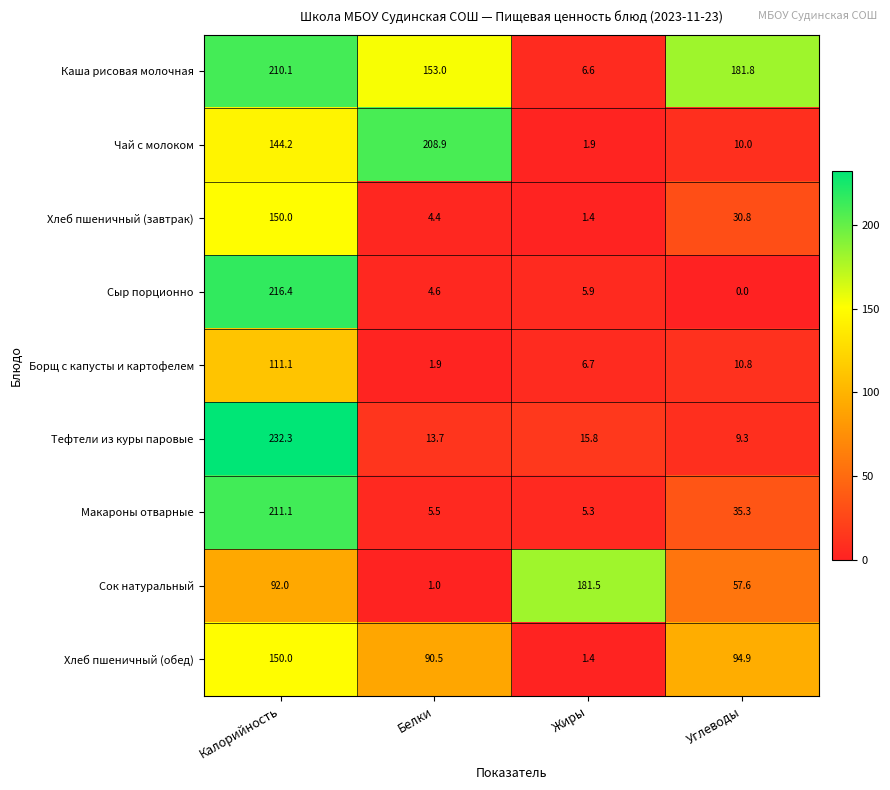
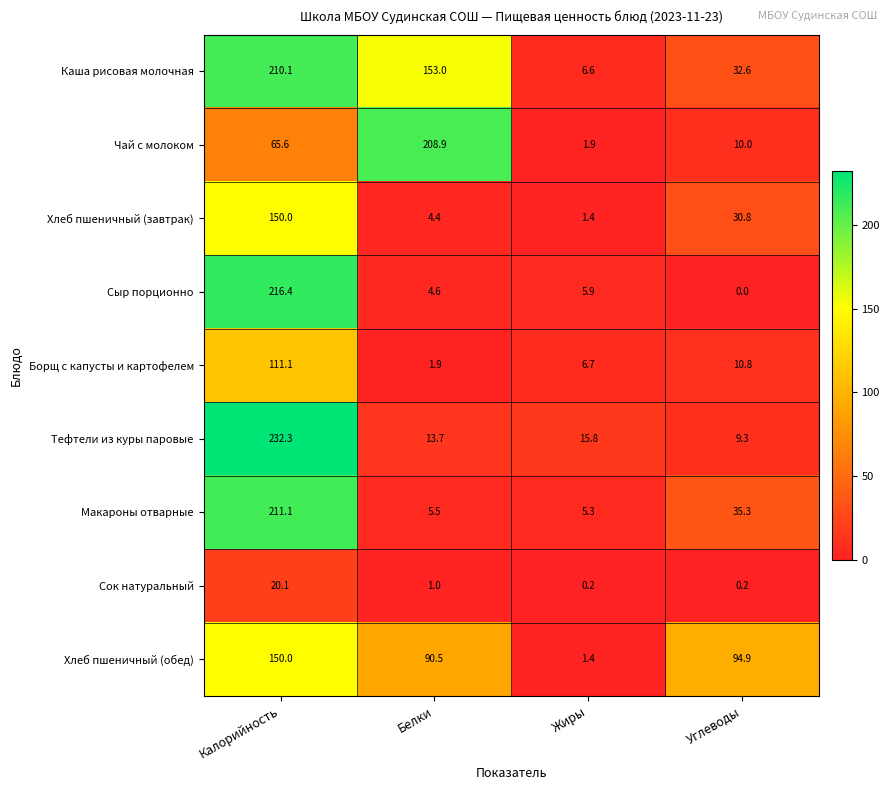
Каша рисовая молочная, Углеводы: 181.8 -> 32.6
Чай с молоком, Калорийность: 144.2 -> 65.6
Сок натуральный, Калорийность: 92.0 -> 20.1
Сок натуральный, Жиры: 181.5 -> 0.2
Сок натуральный, Углеводы: 57.6 -> 0.2
